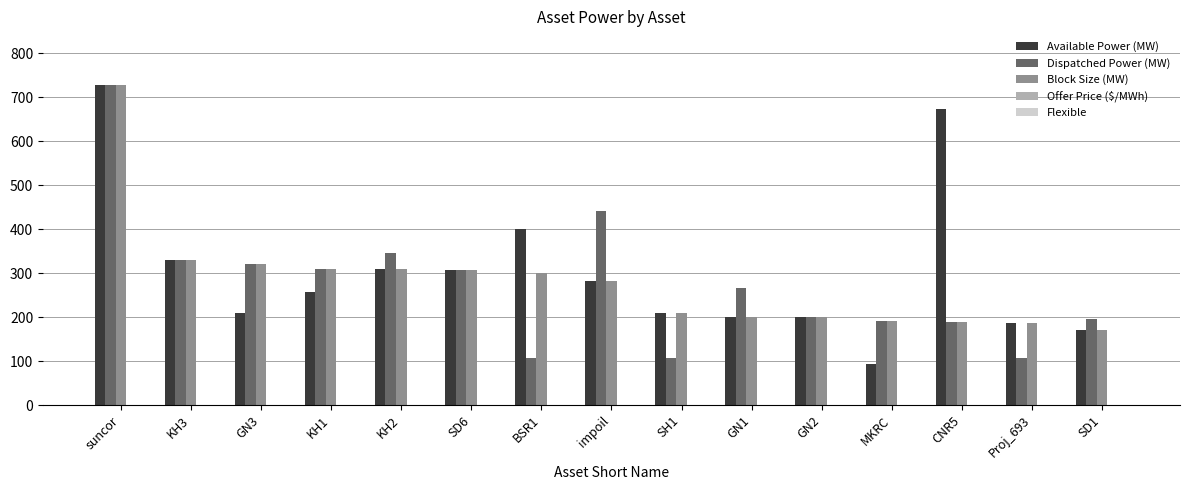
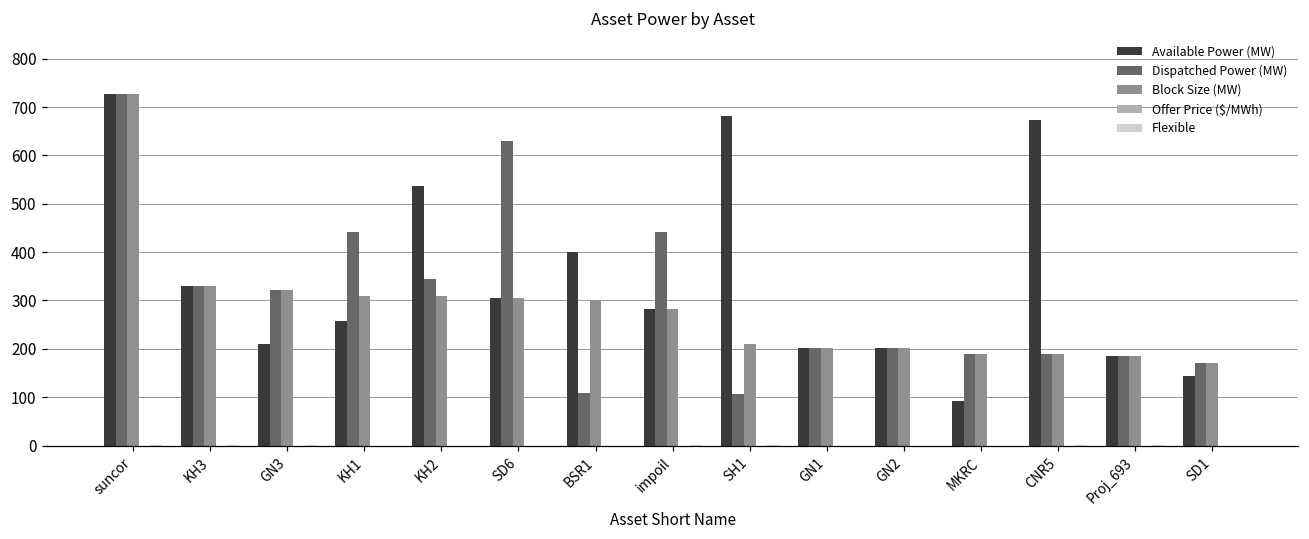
Dispatched Power (MW), KH1: 310 -> 440
Available Power (MW), KH2: 310 -> 540
Dispatched Power (MW), SD6: 310 -> 630
Available Power (MW), SH1: 210 -> 680
Dispatched Power (MW), GN1: 270 -> 200
Dispatched Power (MW), Proj_693: 110 -> 190
Available Power (MW), SD1: 170 -> 140
Dispatched Power (MW), SD1: 200 -> 170
